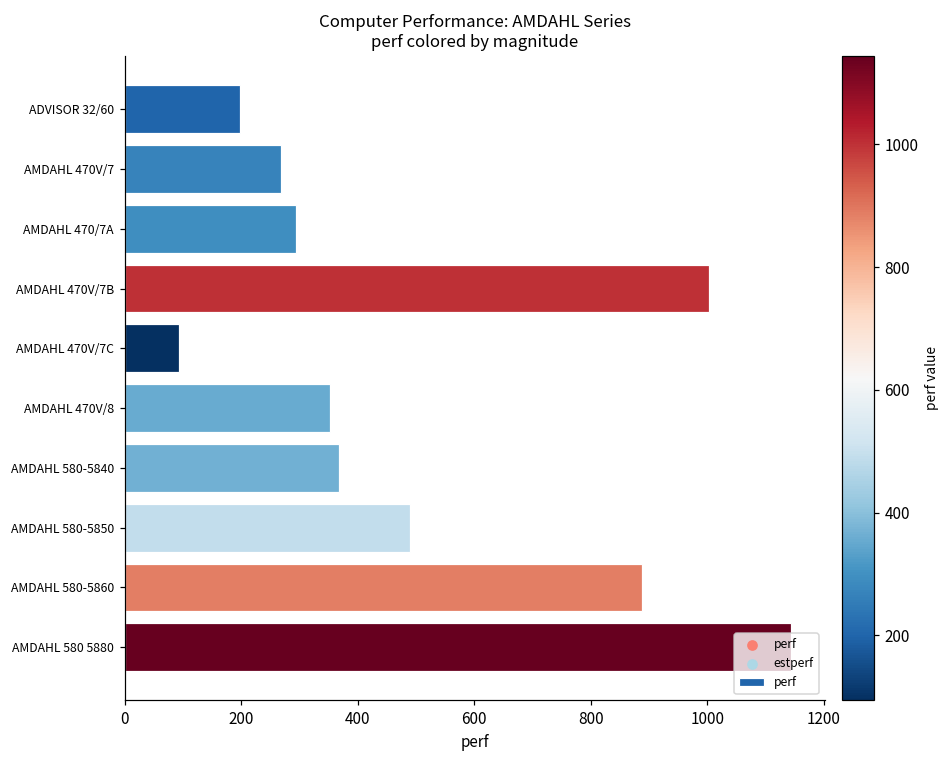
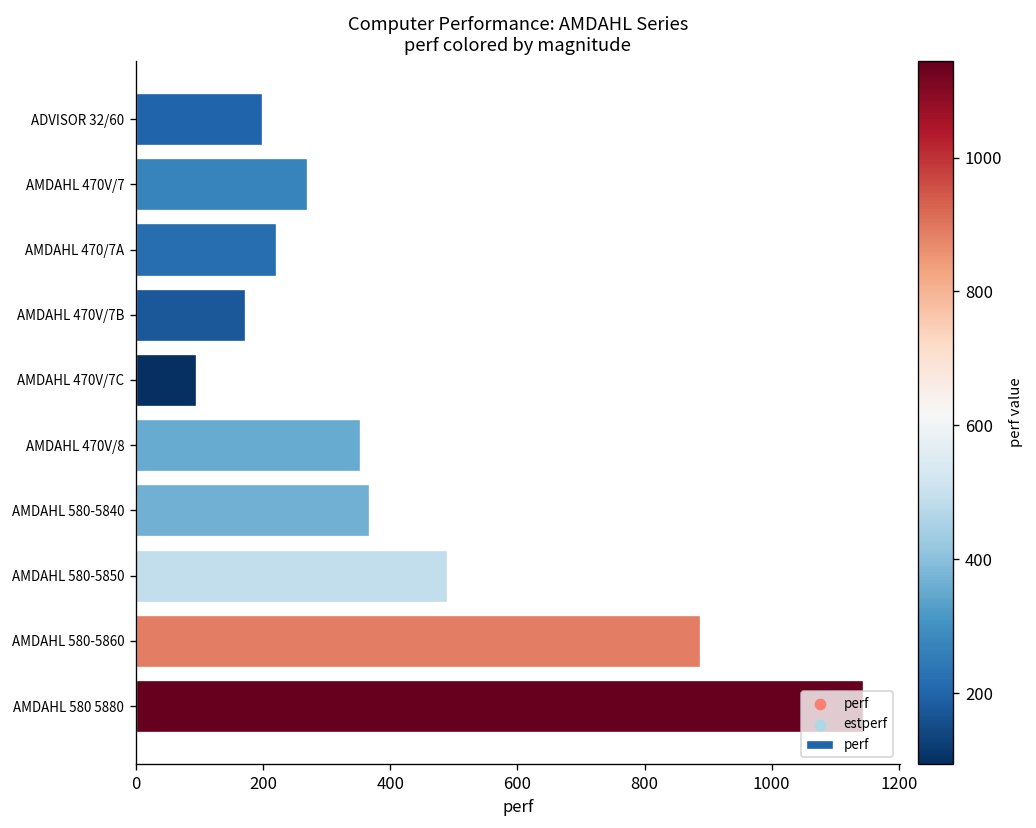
AMDAHL 470/7A: 290 -> 220
AMDAHL 470V/7B: 1000 -> 170
